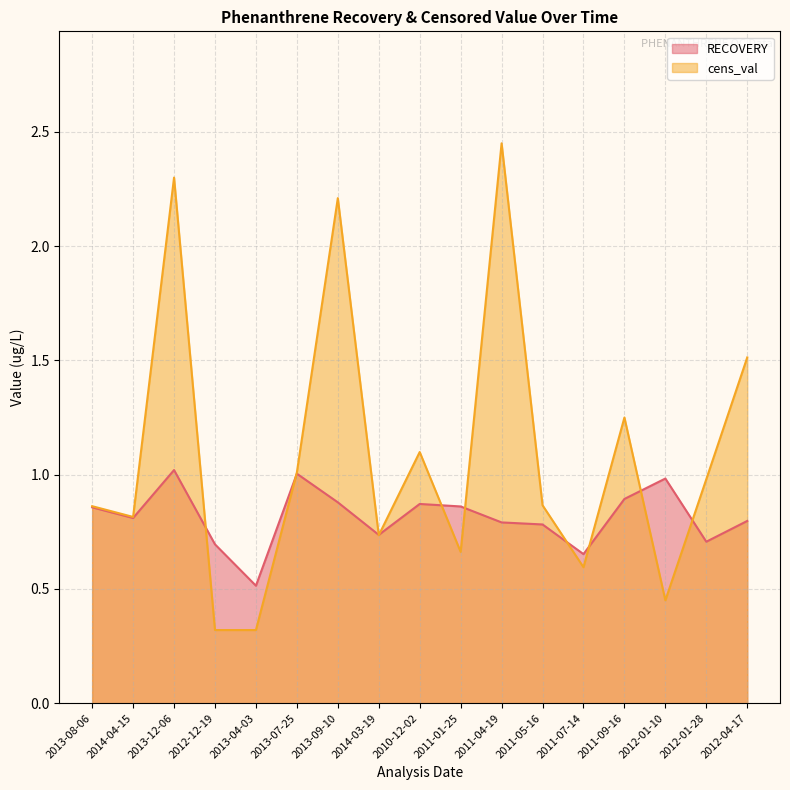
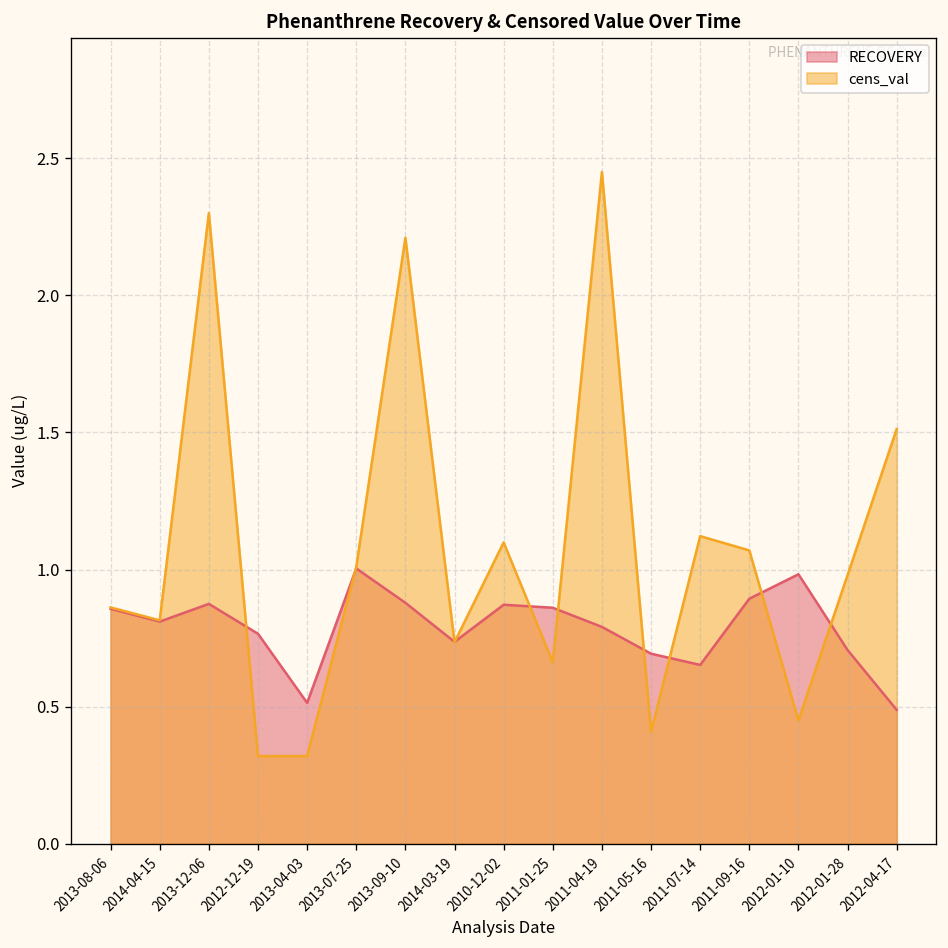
RECOVERY, 2013-12-06: 1.02 -> 0.87
RECOVERY, 2012-12-19: 0.70 -> 0.77
RECOVERY, 2011-05-16: 0.78 -> 0.69
cens_val, 2011-05-16: 0.87 -> 0.41
cens_val, 2011-07-14: 0.60 -> 1.12
cens_val, 2011-09-16: 1.25 -> 1.07
RECOVERY, 2012-04-17: 0.80 -> 0.49
